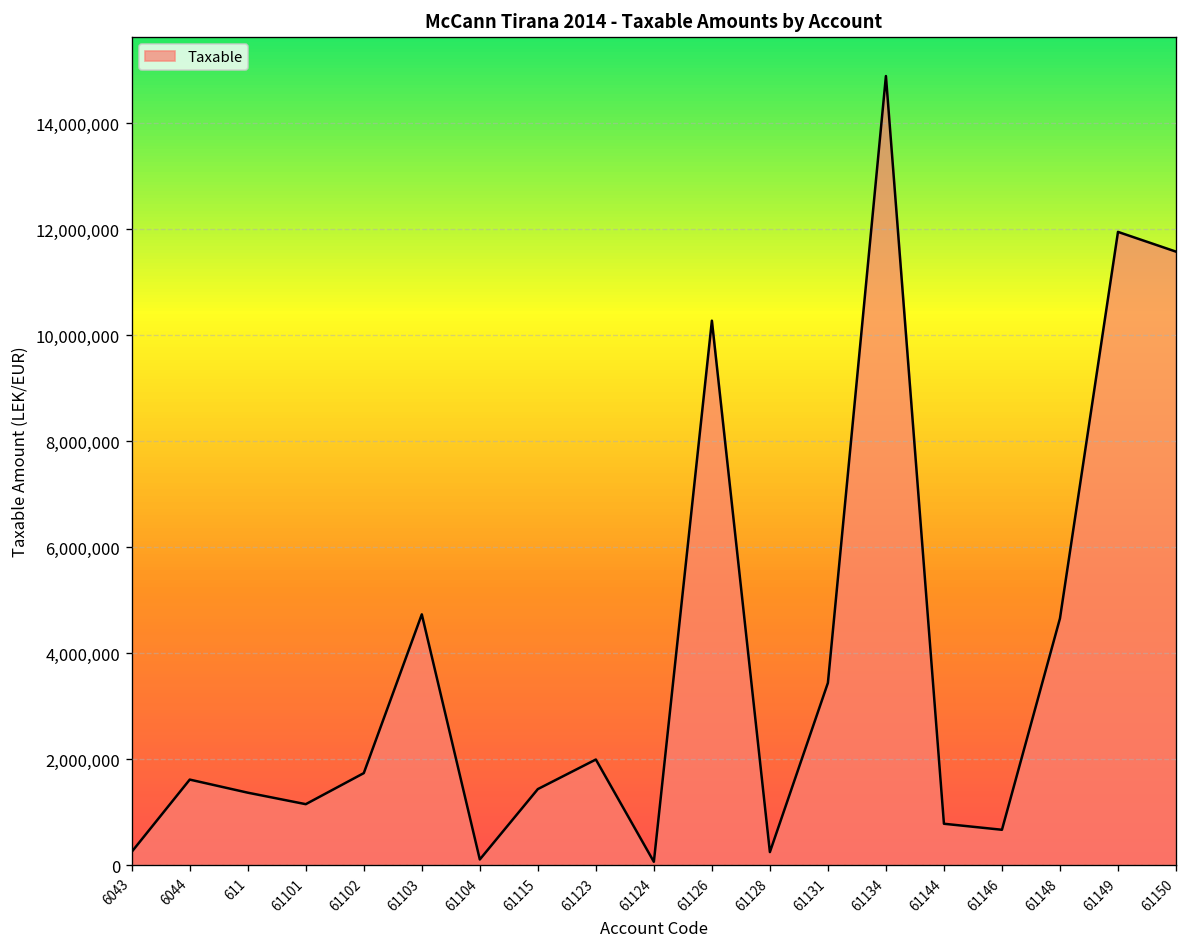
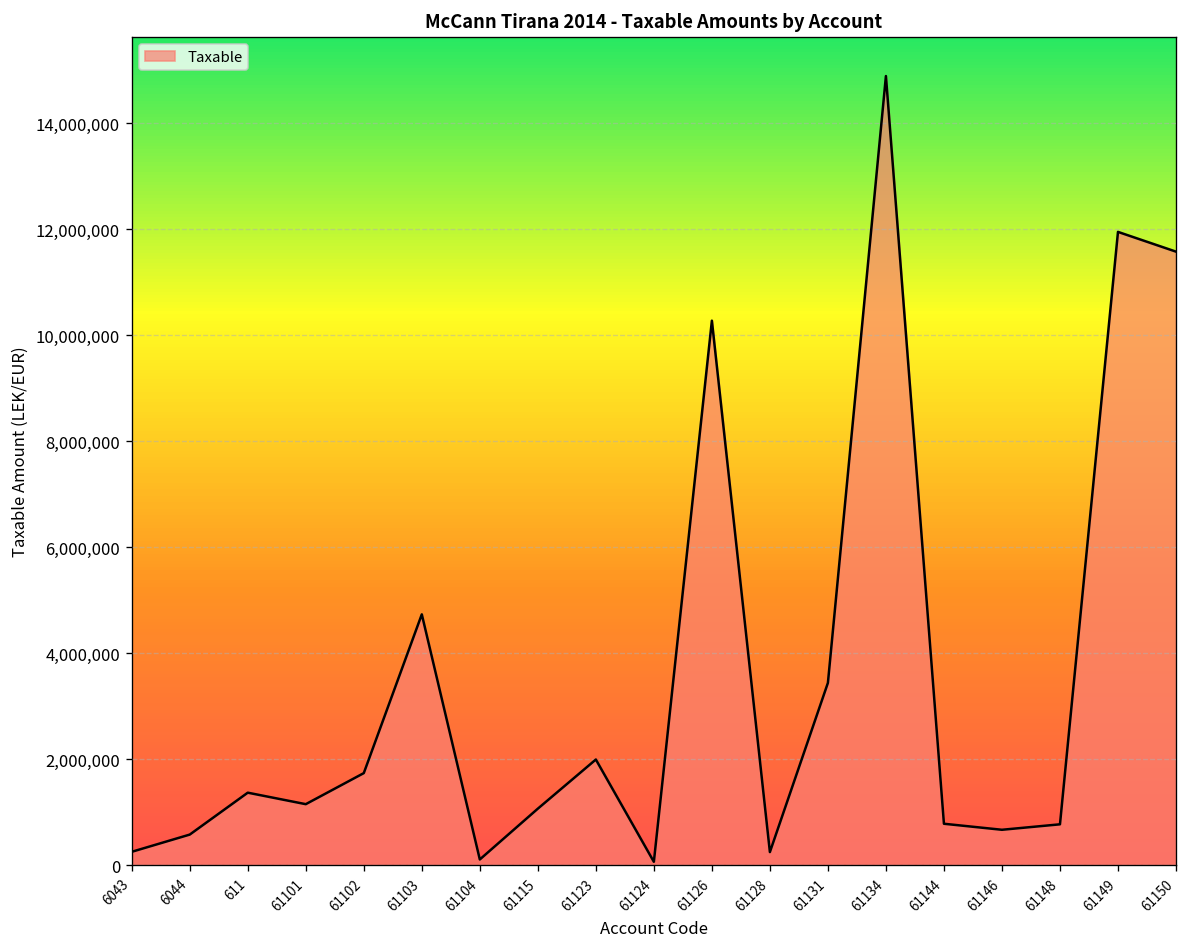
6044: 1,600,000 -> 600,000
61115: 1,400,000 -> 1,100,000
61148: 4,700,000 -> 800,000
